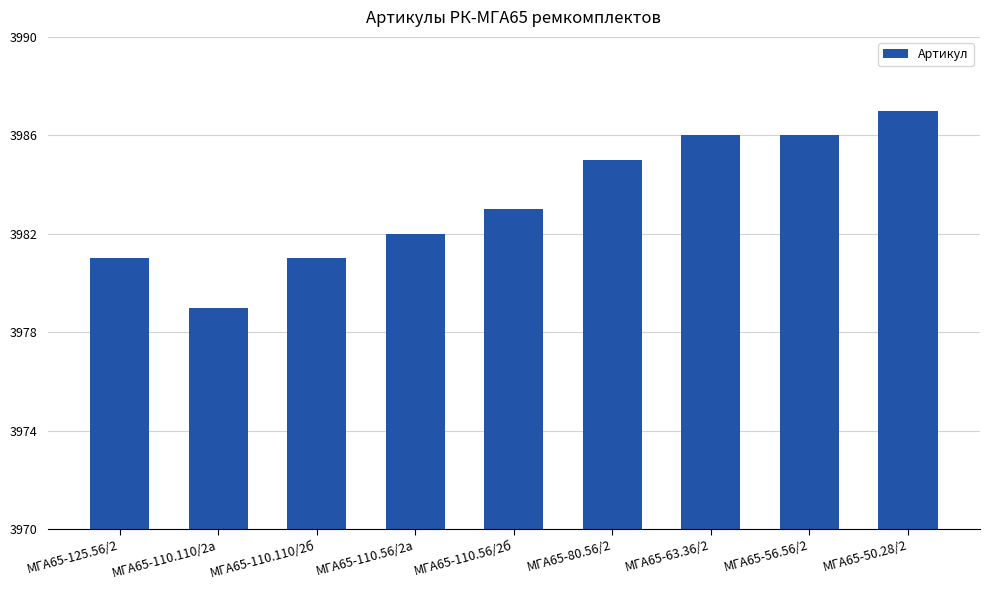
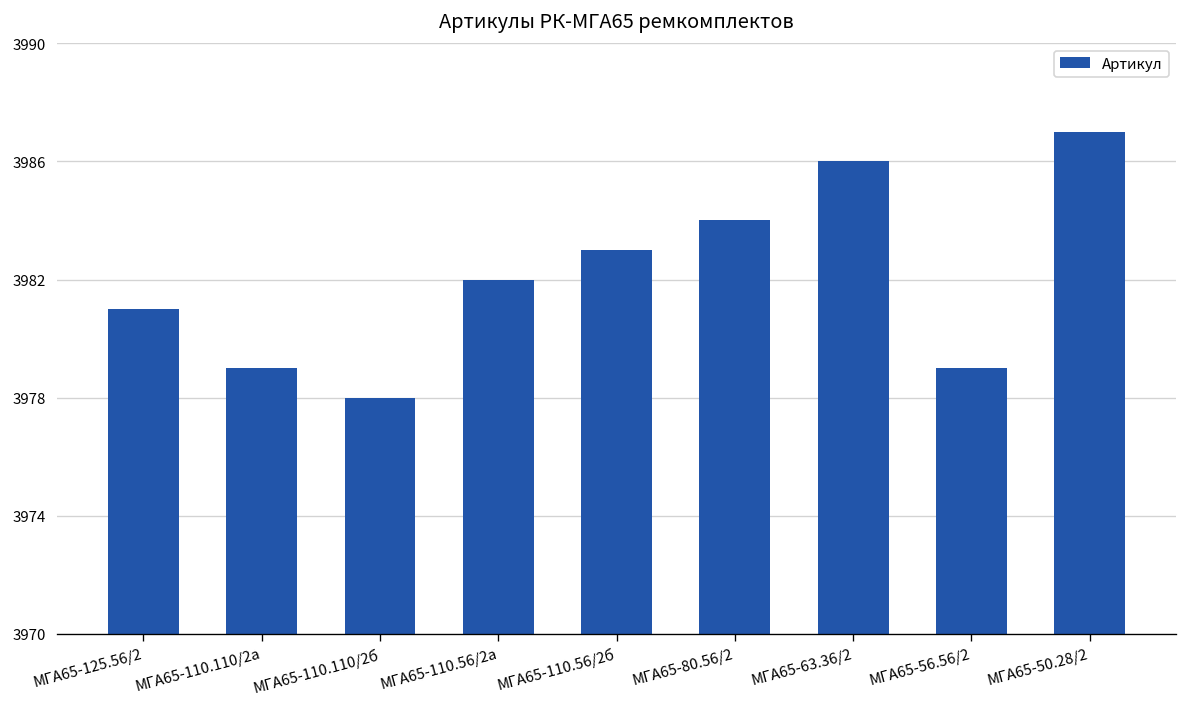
МГА65-110.110/2б: 3981 -> 3978
МГА65-80.56/2: 3985 -> 3984
МГА65-56.56/2: 3986 -> 3979
